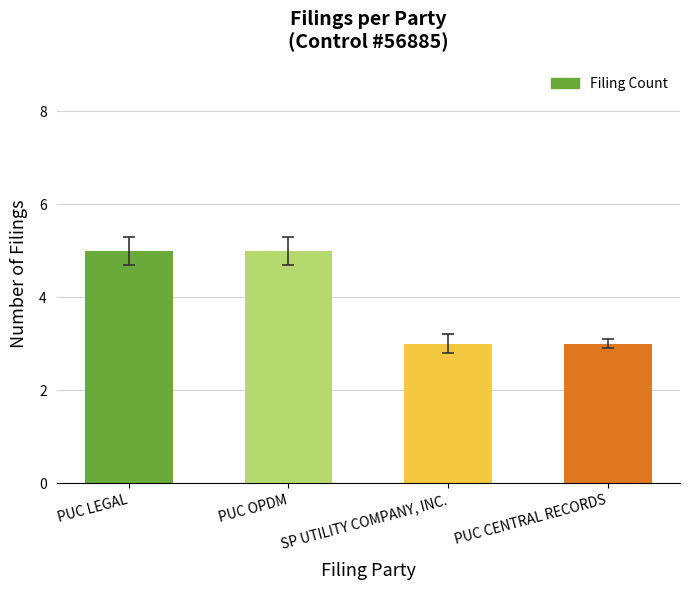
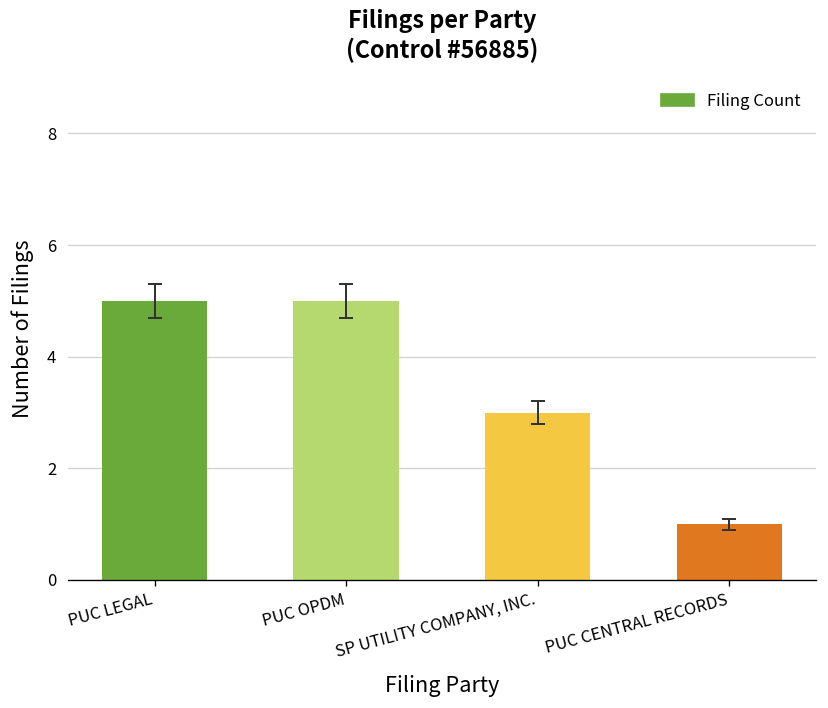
Filing Count, PUC CENTRAL RECORDS: 3 -> 1
